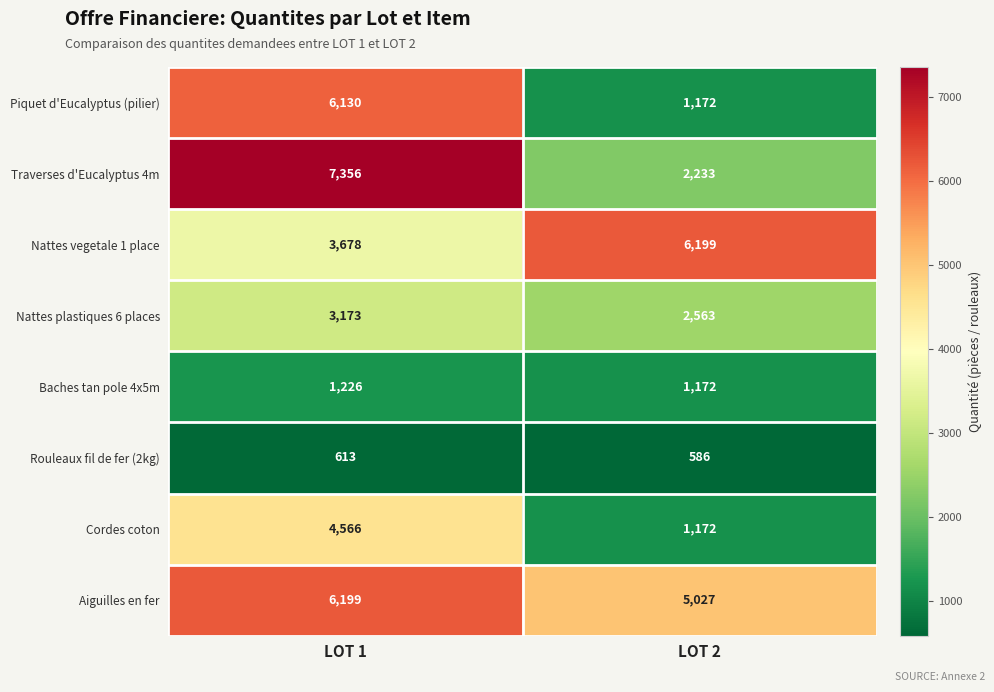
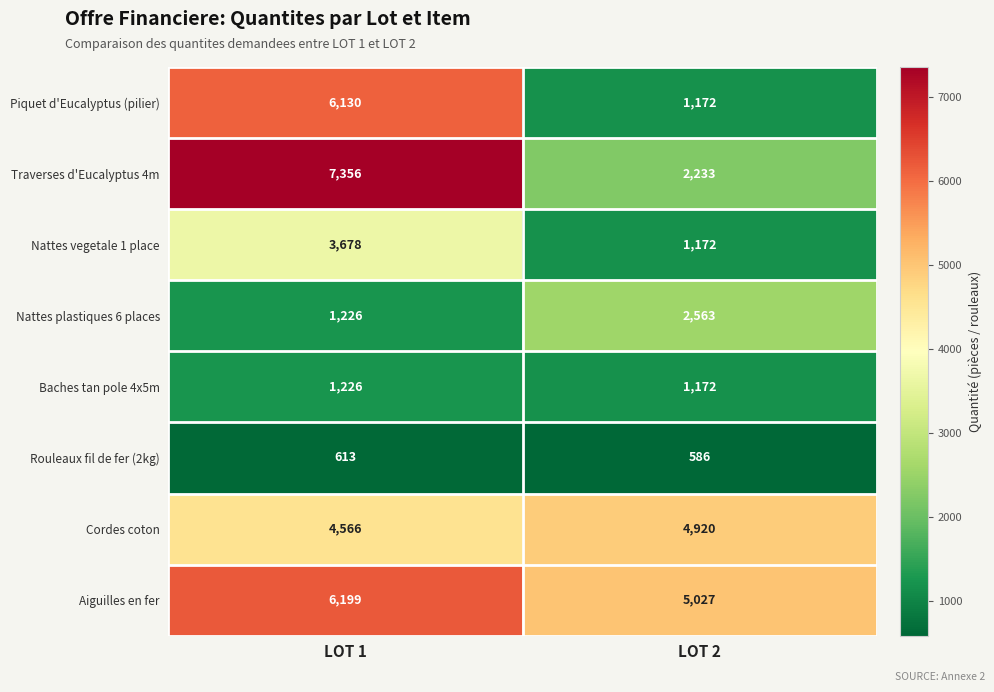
Nattes vegetale 1 place, LOT 2: 6,199 -> 1,172
Nattes plastiques 6 places, LOT 1: 3,173 -> 1,226
Cordes coton, LOT 2: 1,172 -> 4,920
